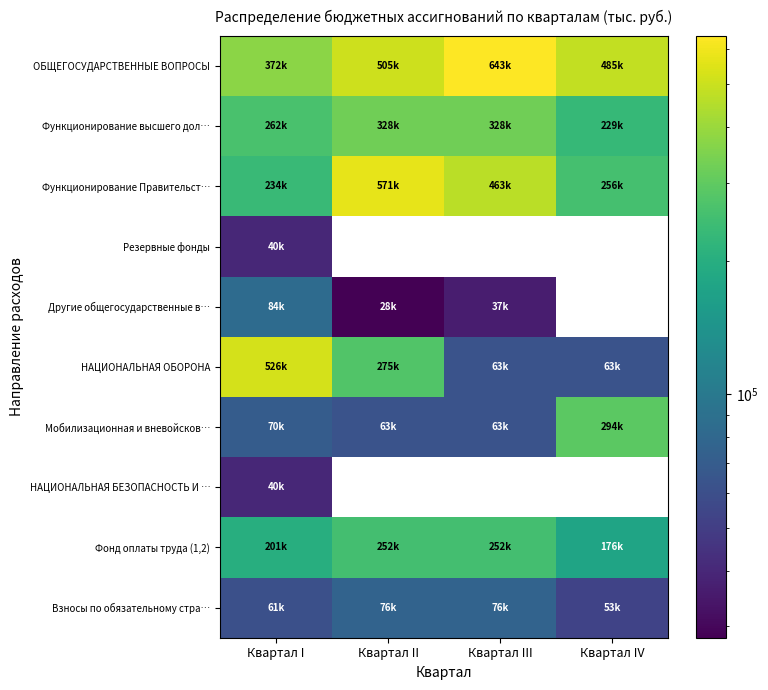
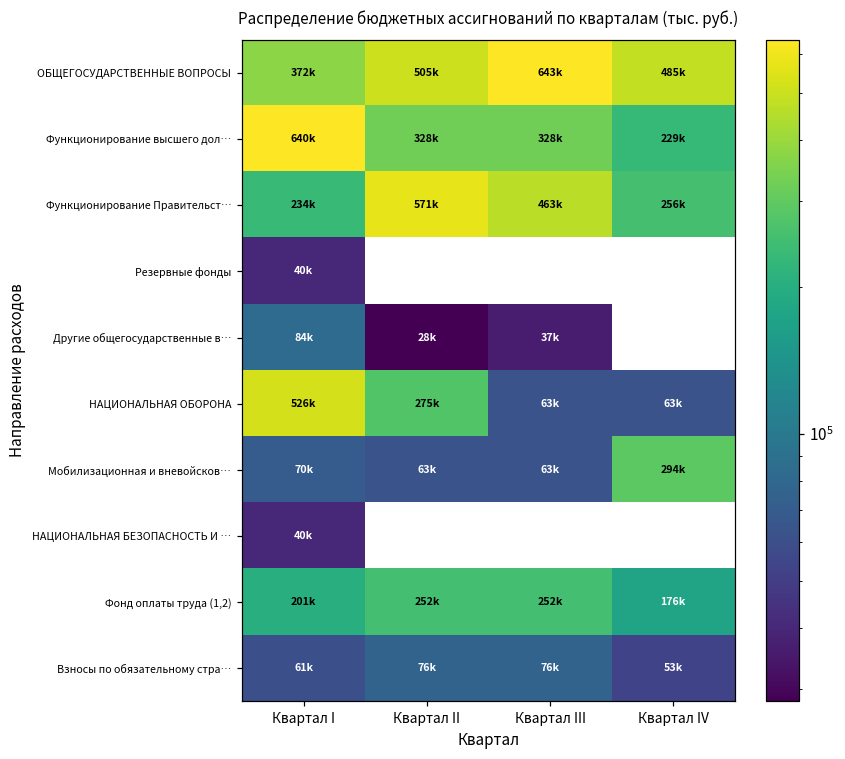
Функционирование высшего дол…, Квартал I: 262k -> 640k
